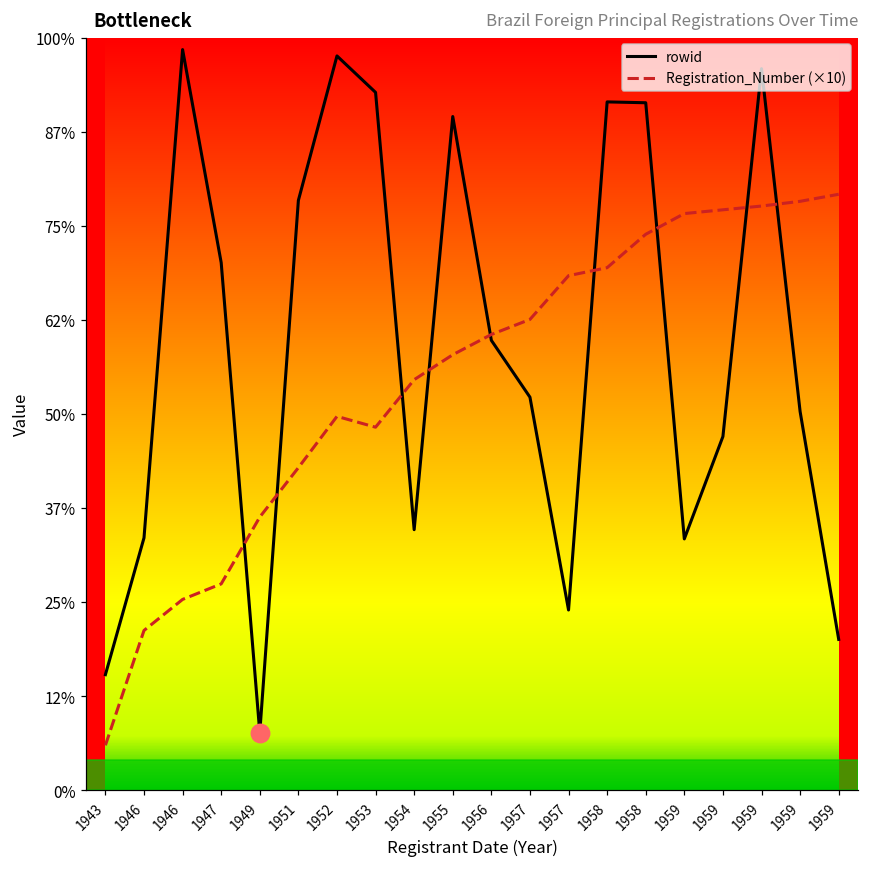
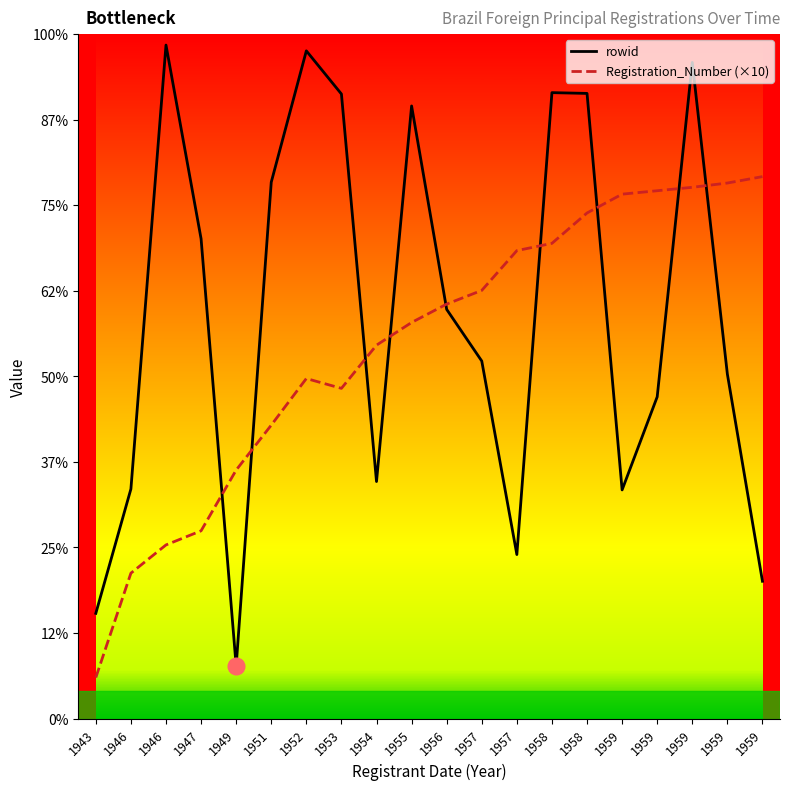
rowid, 1953: 93% -> 91%
